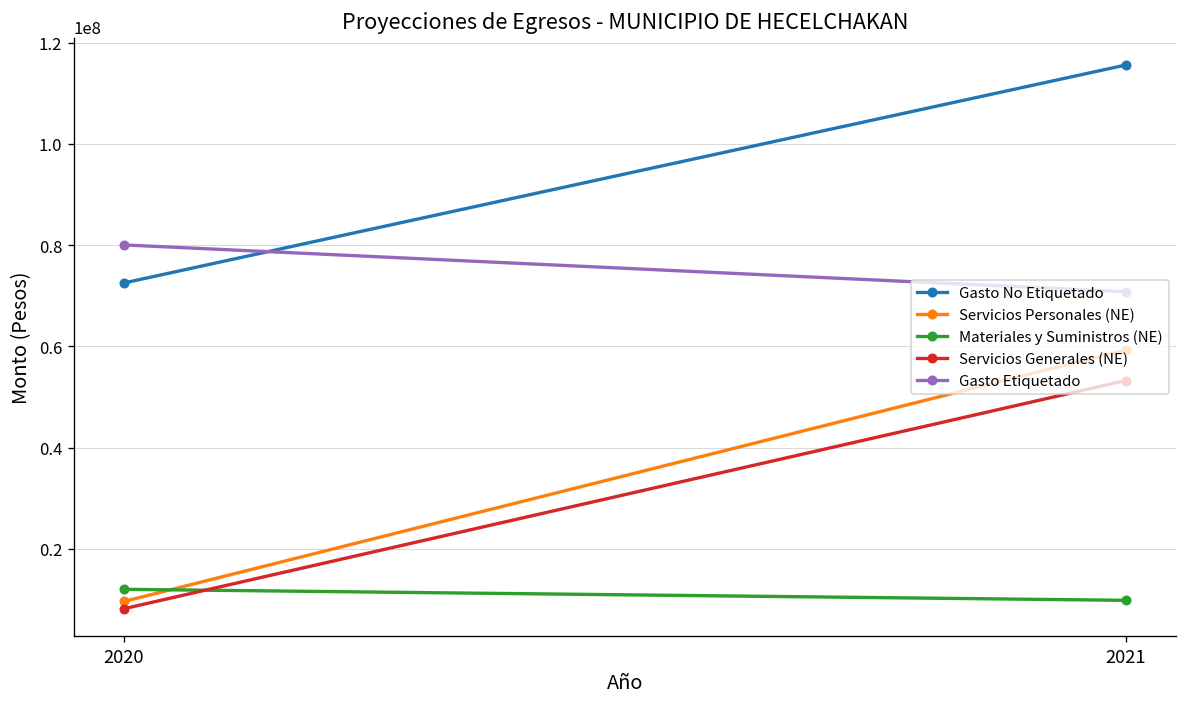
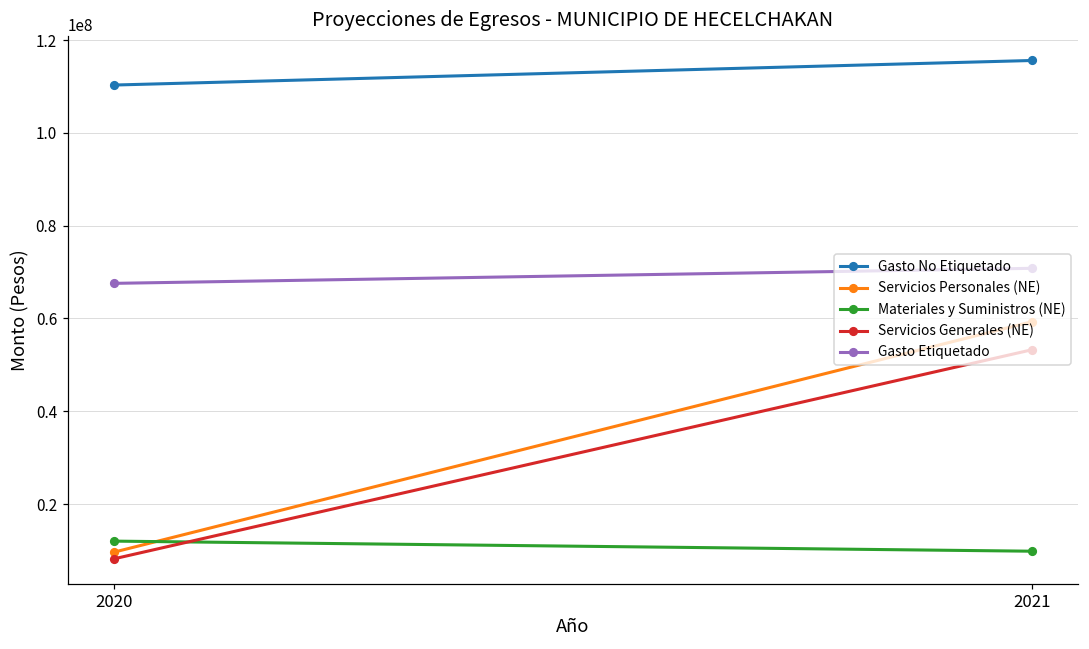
Gasto No Etiquetado, 2020: 73000000 -> 110000000
Gasto Etiquetado, 2020: 80000000 -> 68000000
